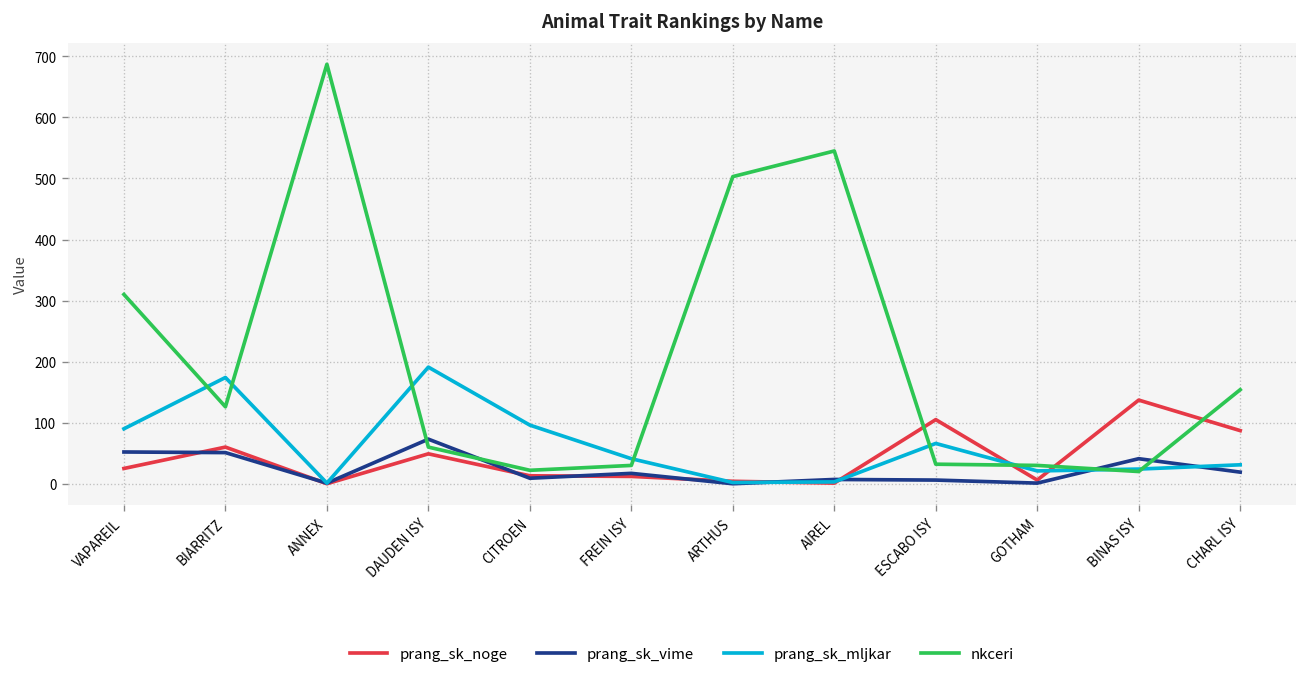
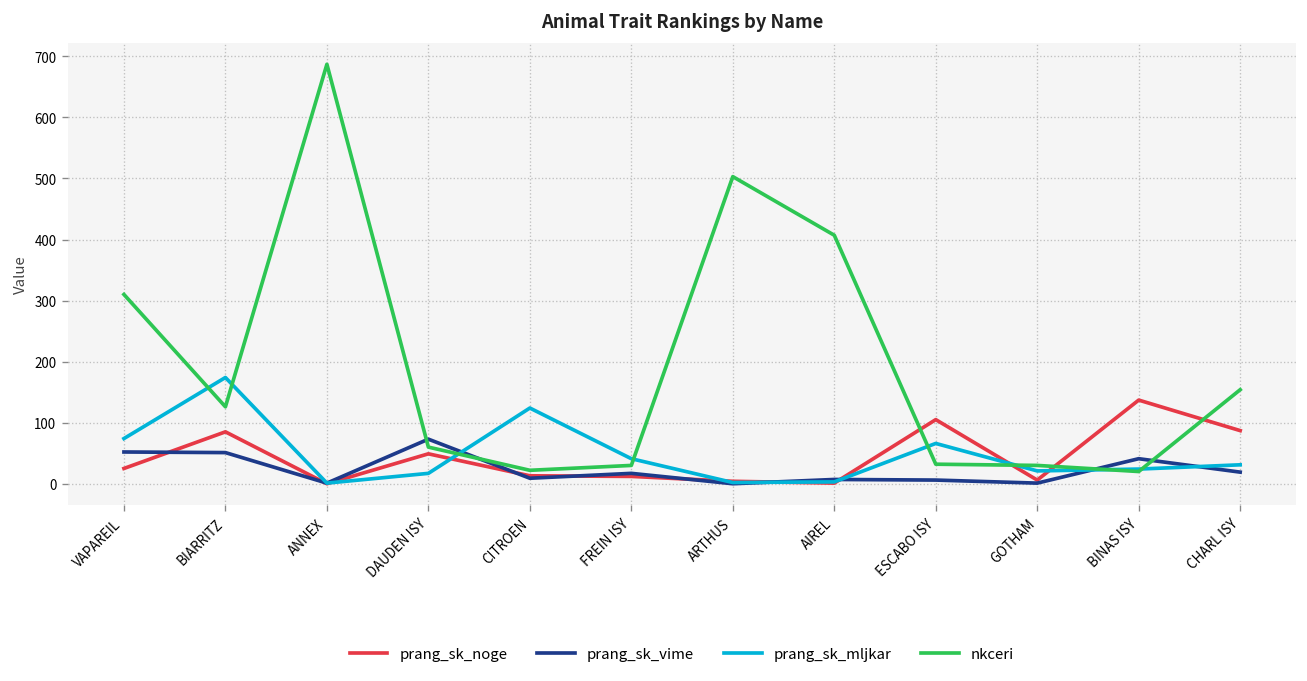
prang_sk_mljkar, VAPAREIL: 90 -> 70
prang_sk_noge, BIARRITZ: 60 -> 90
prang_sk_mljkar, DAUDEN ISY: 190 -> 20
prang_sk_mljkar, CITROEN: 100 -> 120
nkceri, AIREL: 550 -> 410
